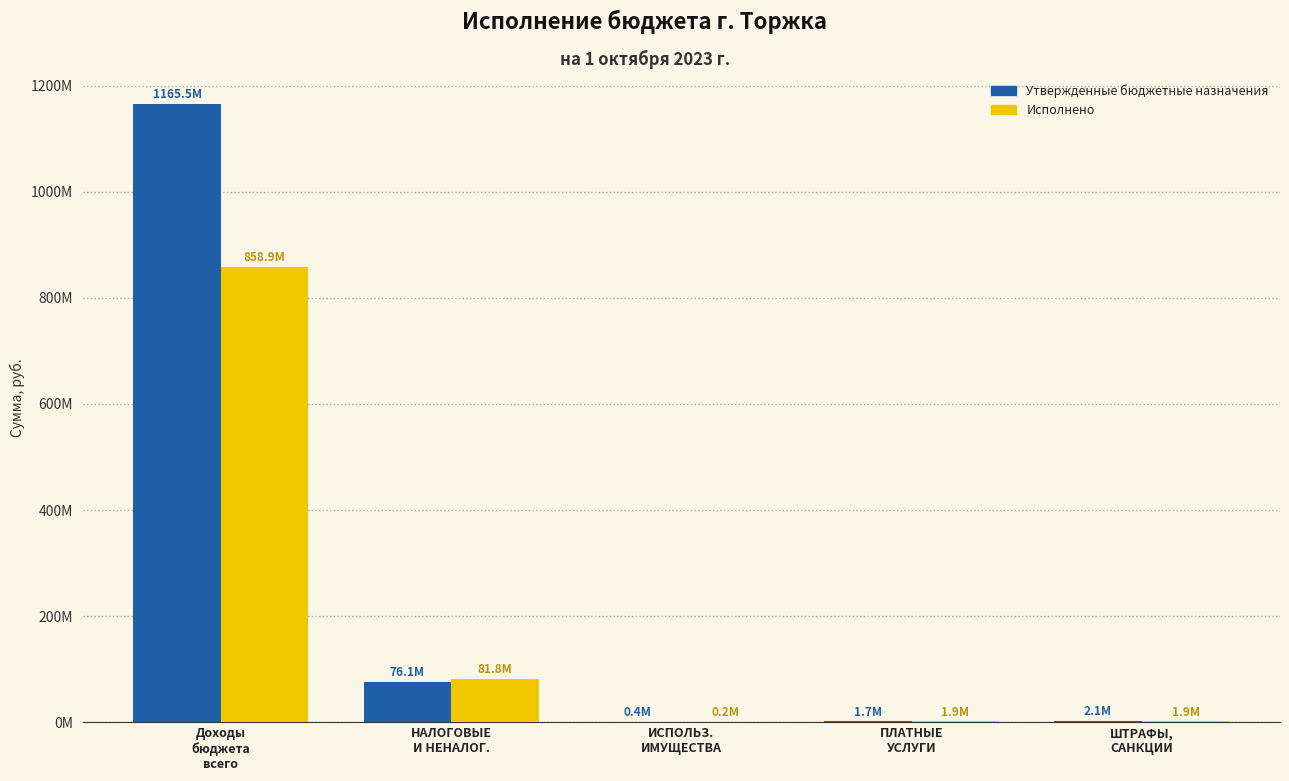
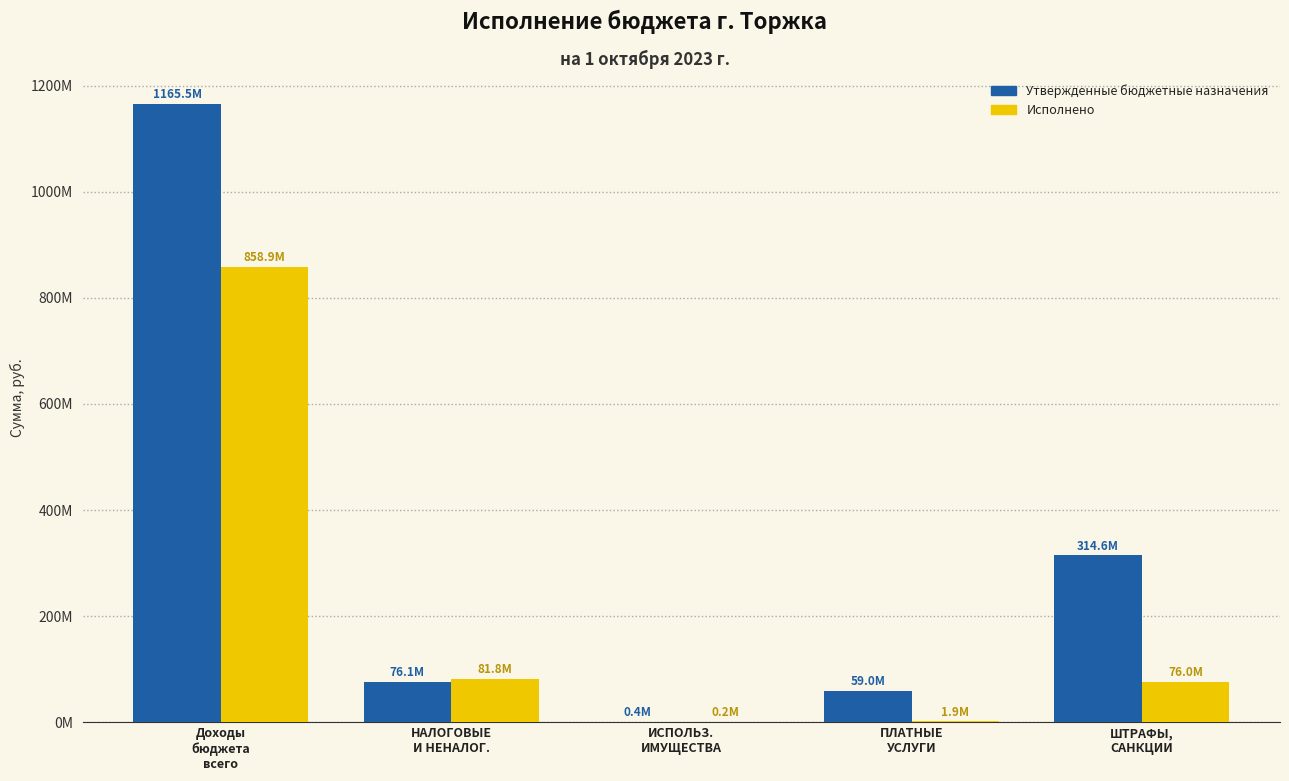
Утвержденные бюджетные назначения, ПЛАТНЫЕ УСЛУГИ: 1.7M -> 59.0M
Утвержденные бюджетные назначения, ШТРАФЫ, САНКЦИИ: 2.1M -> 314.6M
Исполнено, ШТРАФЫ, САНКЦИИ: 1.9M -> 76.0M
